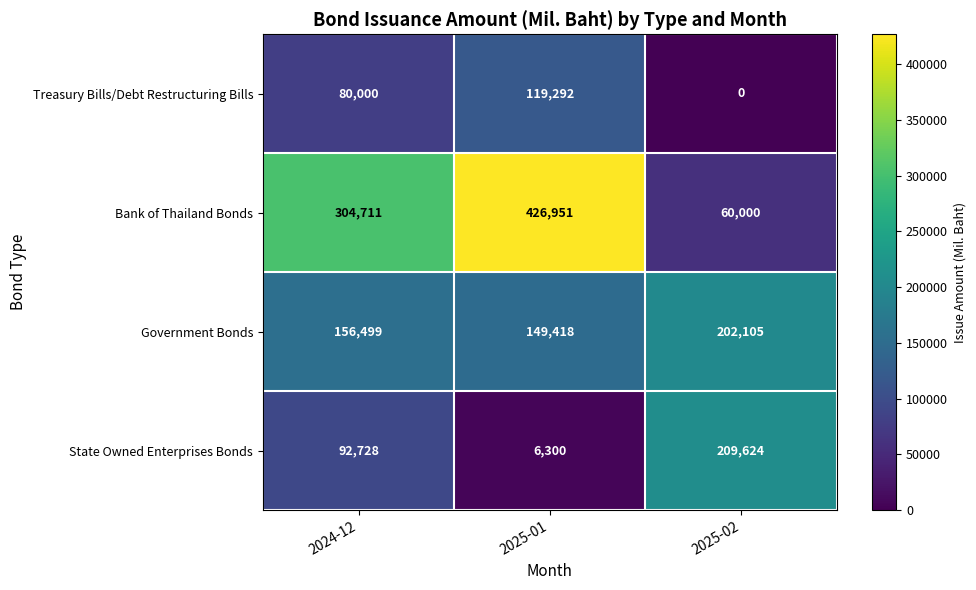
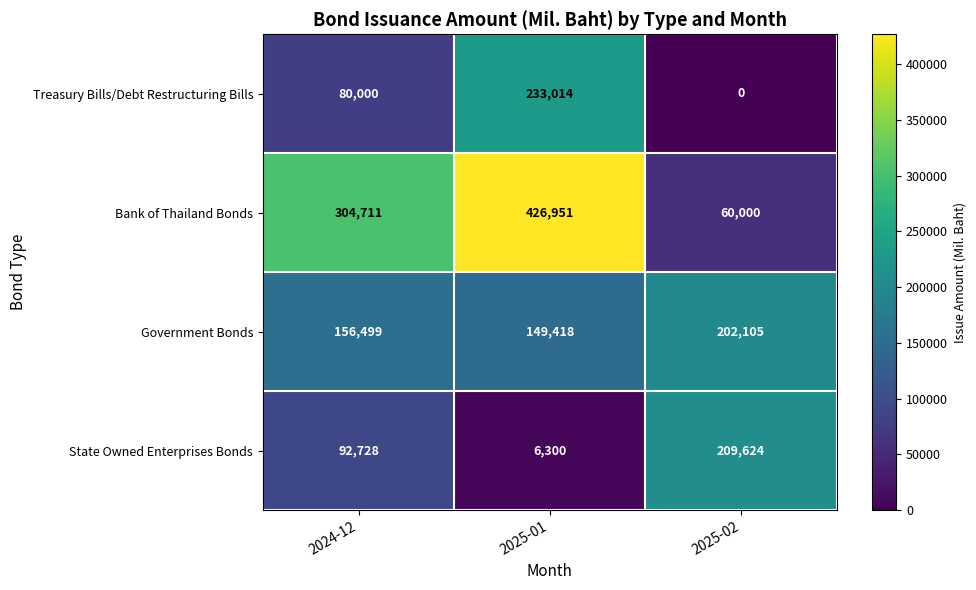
Treasury Bills/Debt Restructuring Bills, 2025-01: 119,292 -> 233,014
